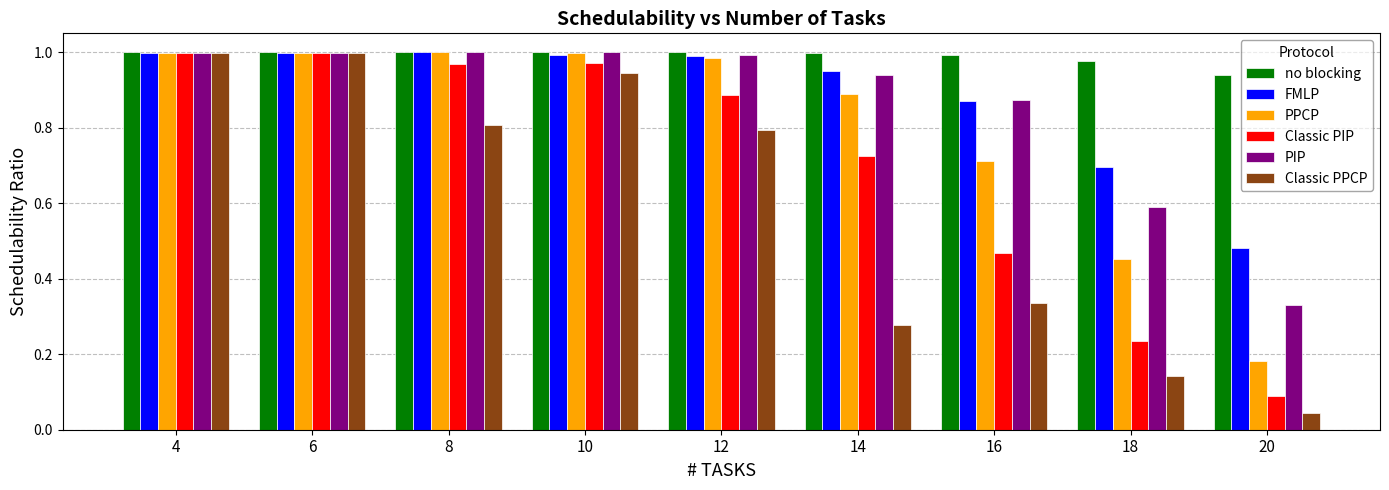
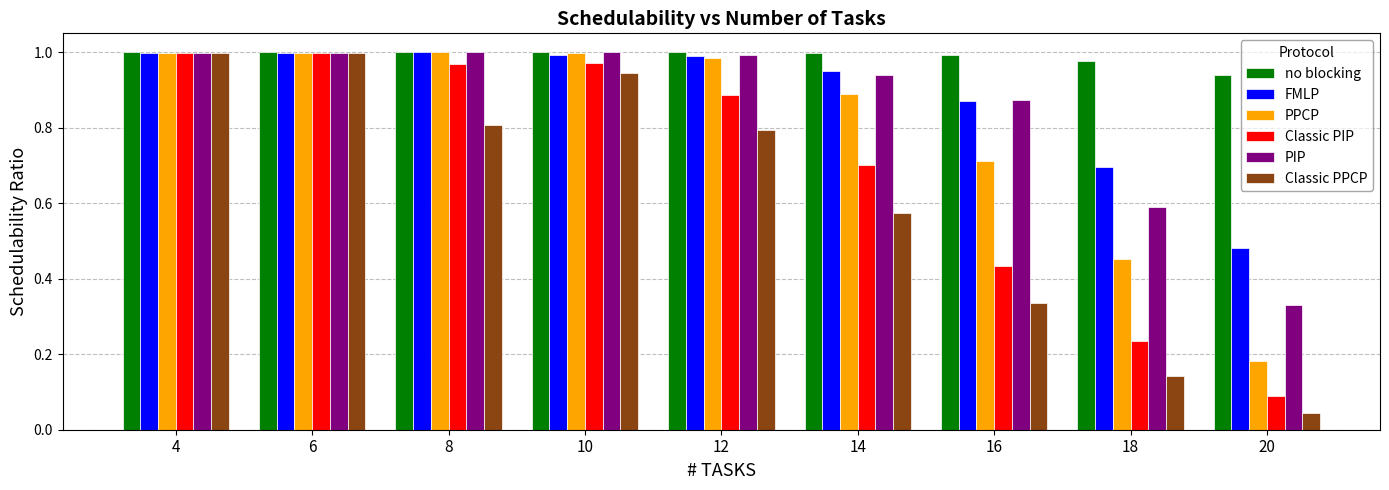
Classic PIP, 14: 0.73 -> 0.70
Classic PPCP, 14: 0.28 -> 0.57
Classic PIP, 16: 0.47 -> 0.43
